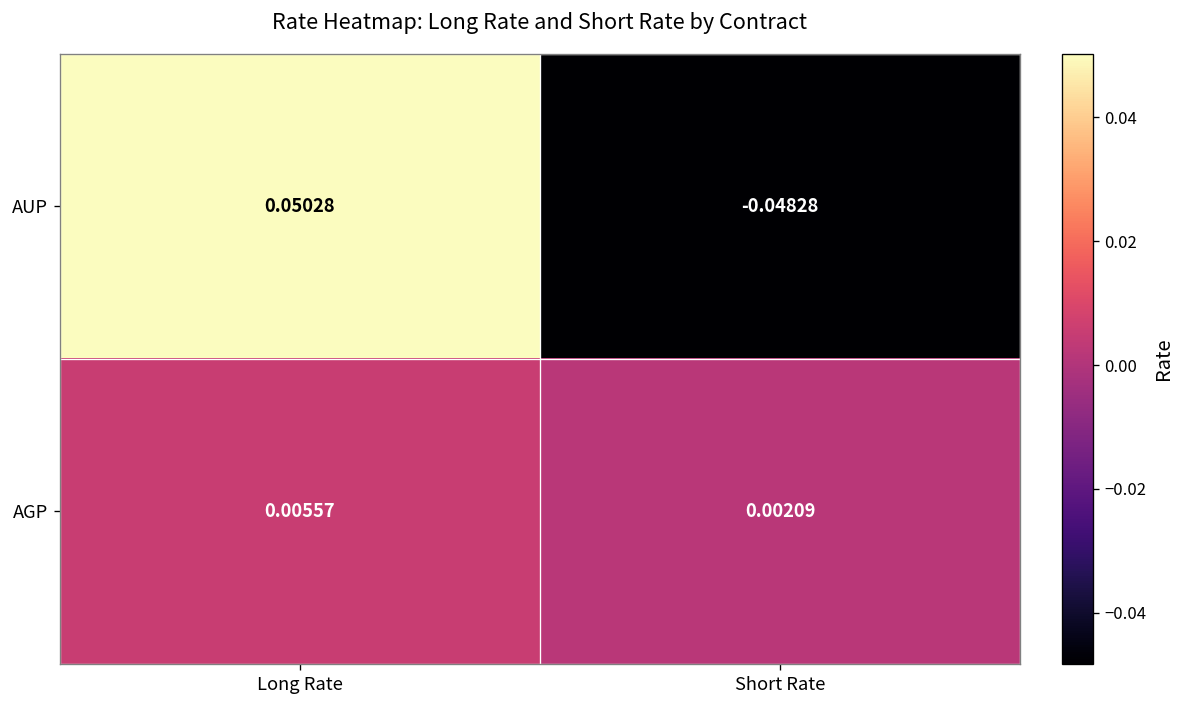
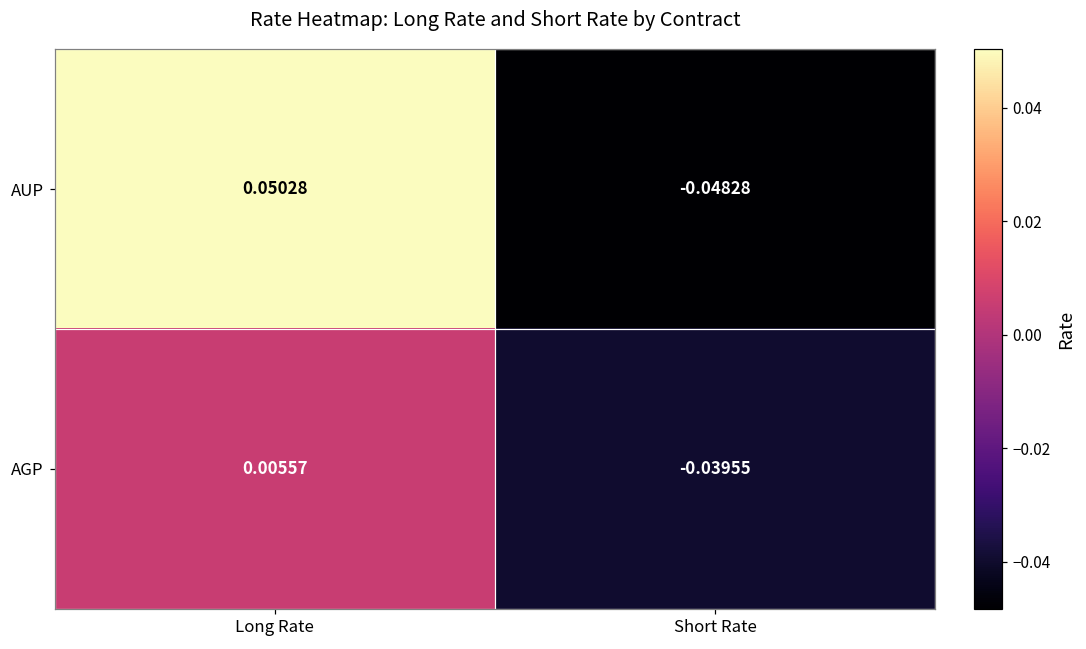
AGP, Short Rate: 0.00209 -> -0.03955
